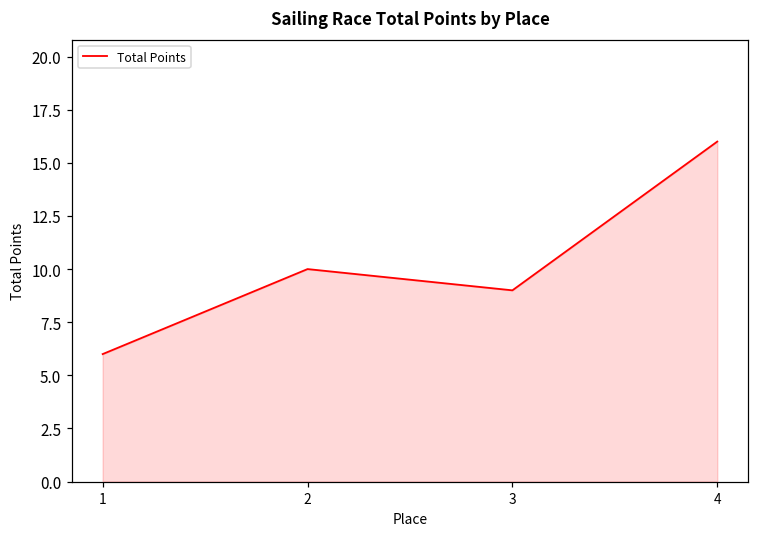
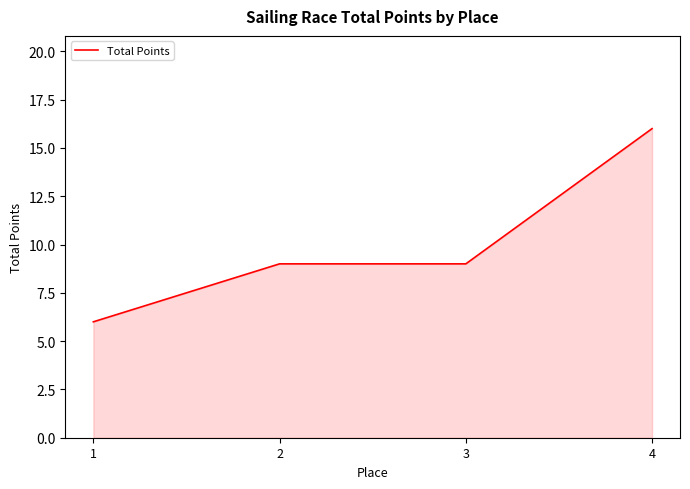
2: 10 -> 9
